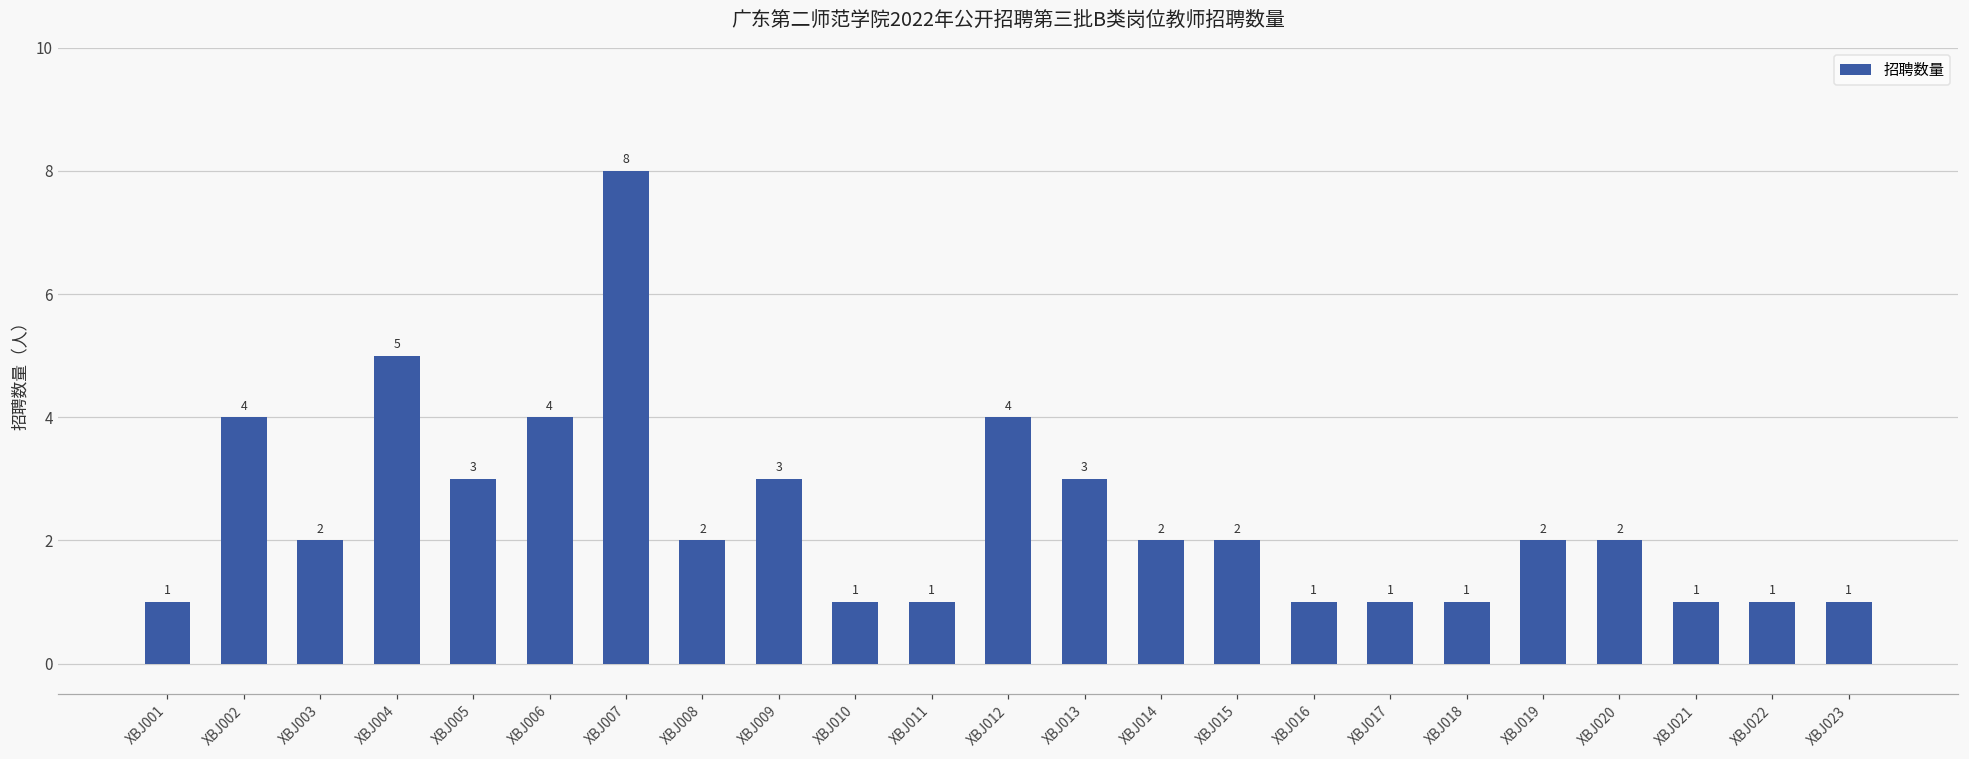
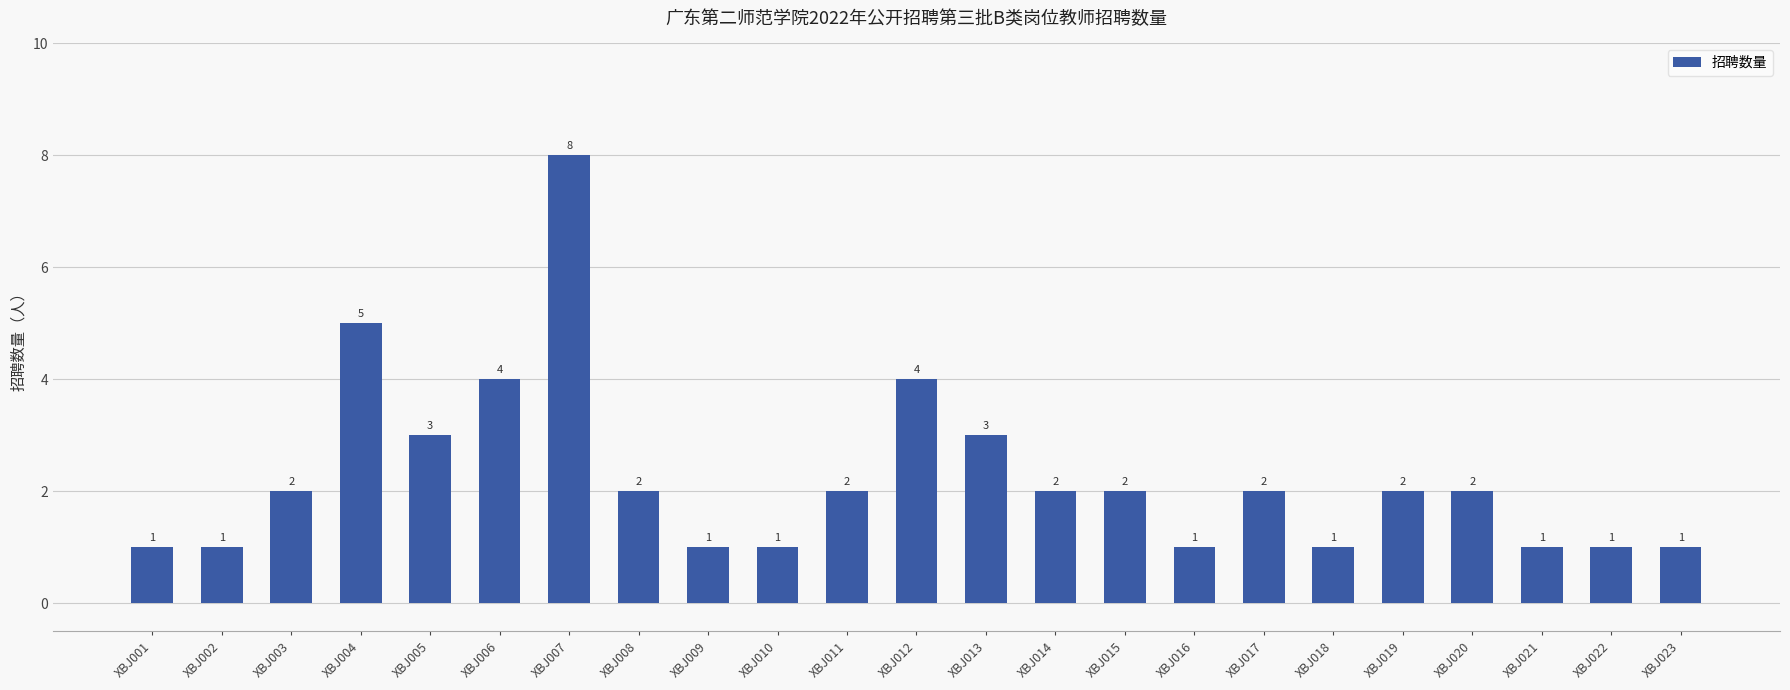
XBJ002: 4 -> 1
XBJ009: 3 -> 1
XBJ011: 1 -> 2
XBJ017: 1 -> 2
